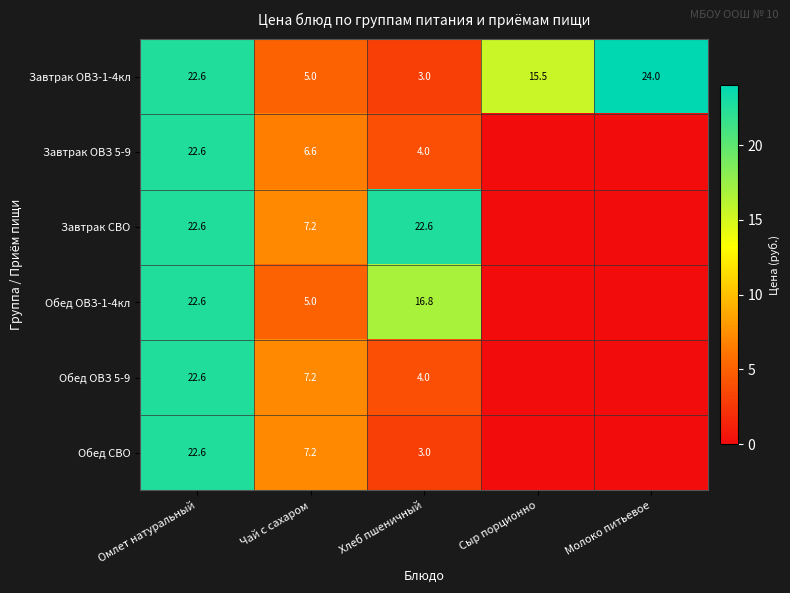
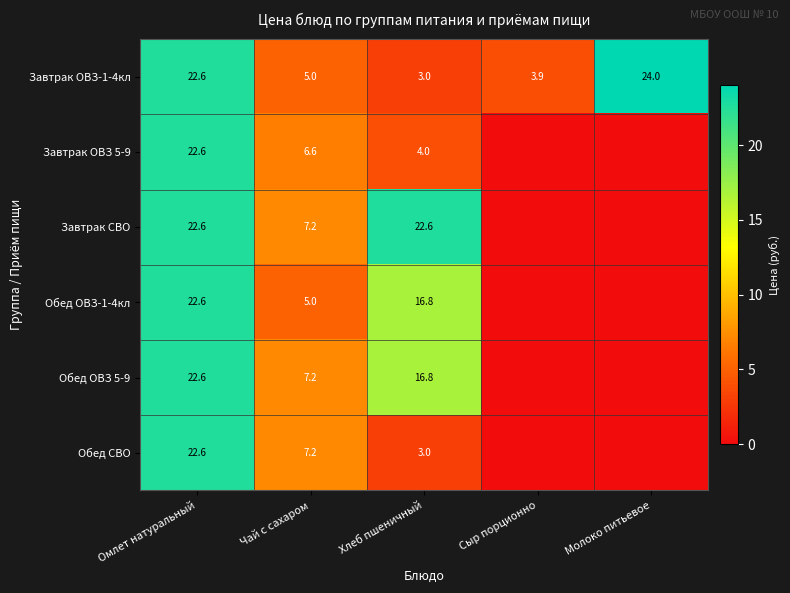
Завтрак ОВЗ-1-4кл, Сыр порционно: 15.5 -> 3.9
Обед ОВЗ 5-9, Хлеб пшеничный: 4.0 -> 16.8
